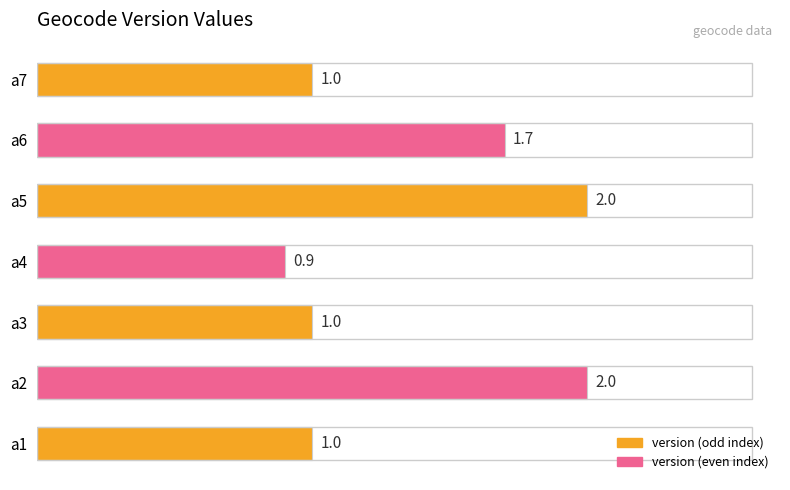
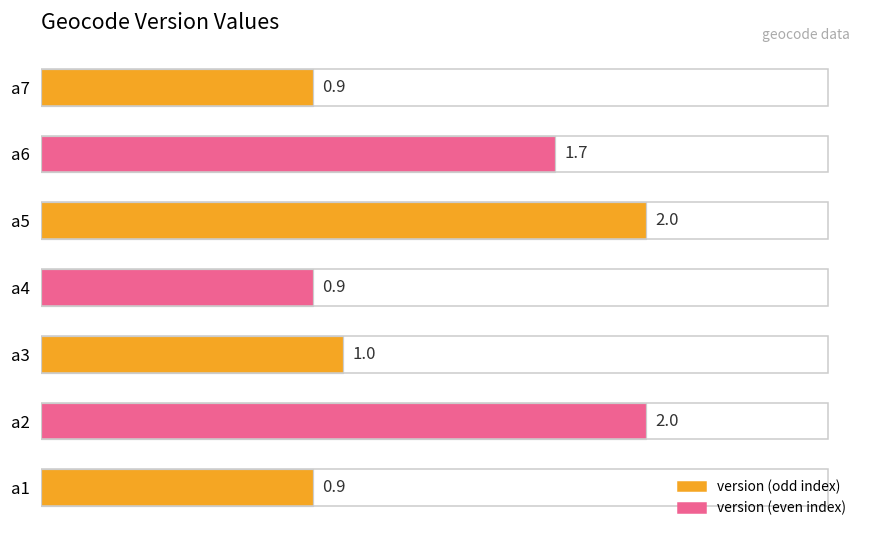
a7: 1.0 -> 0.9
a1: 1.0 -> 0.9
